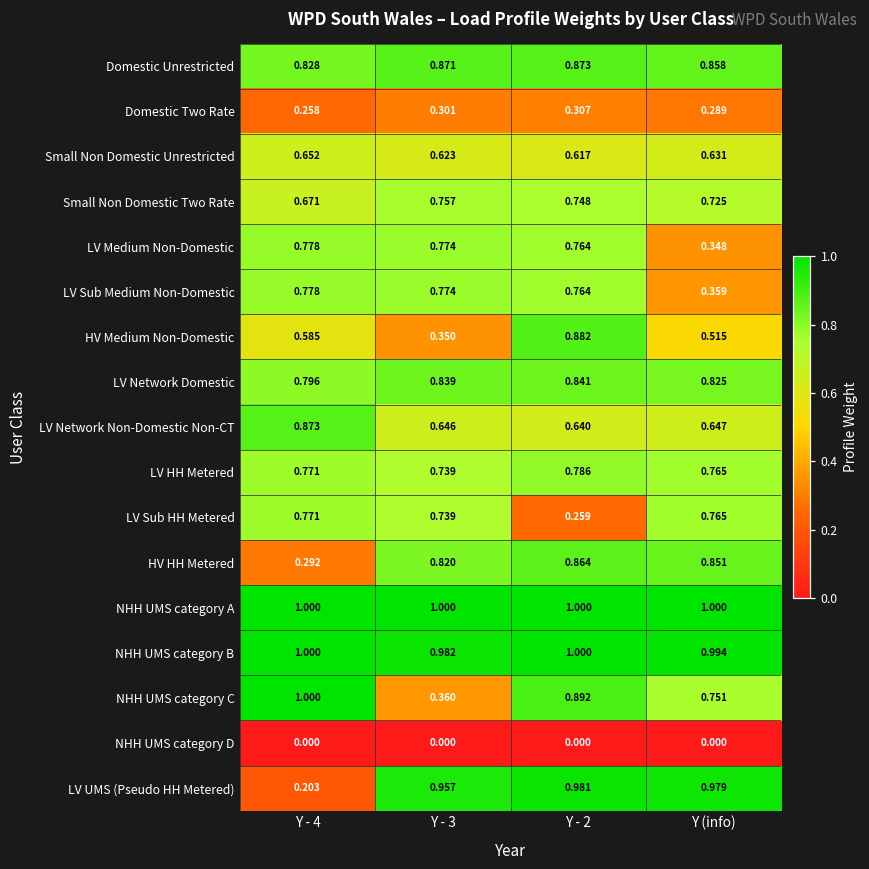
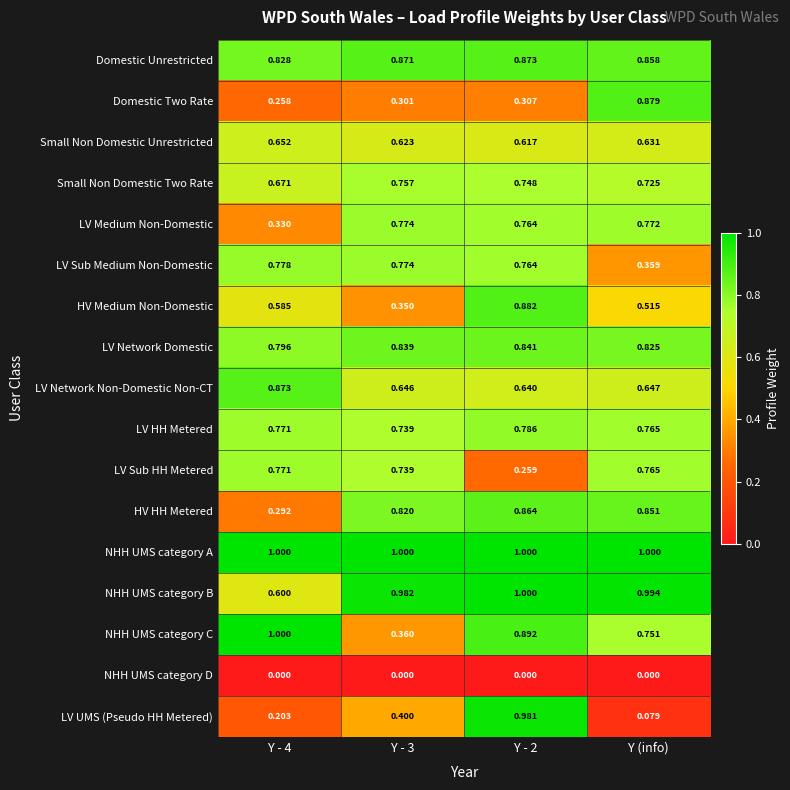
Domestic Two Rate, Y (info): 0.289 -> 0.879
LV Medium Non-Domestic, Y - 4: 0.778 -> 0.330
LV Medium Non-Domestic, Y (info): 0.348 -> 0.772
NHH UMS category B, Y - 4: 1.000 -> 0.600
LV UMS (Pseudo HH Metered), Y - 3: 0.957 -> 0.400
LV UMS (Pseudo HH Metered), Y (info): 0.979 -> 0.079
